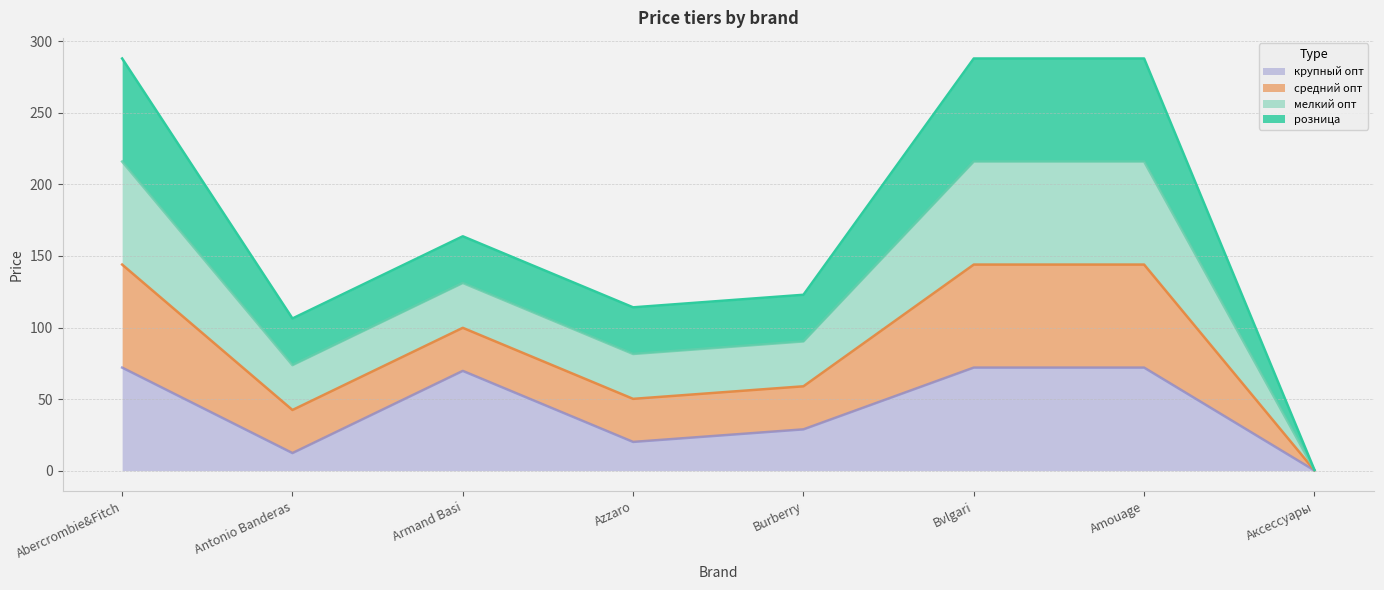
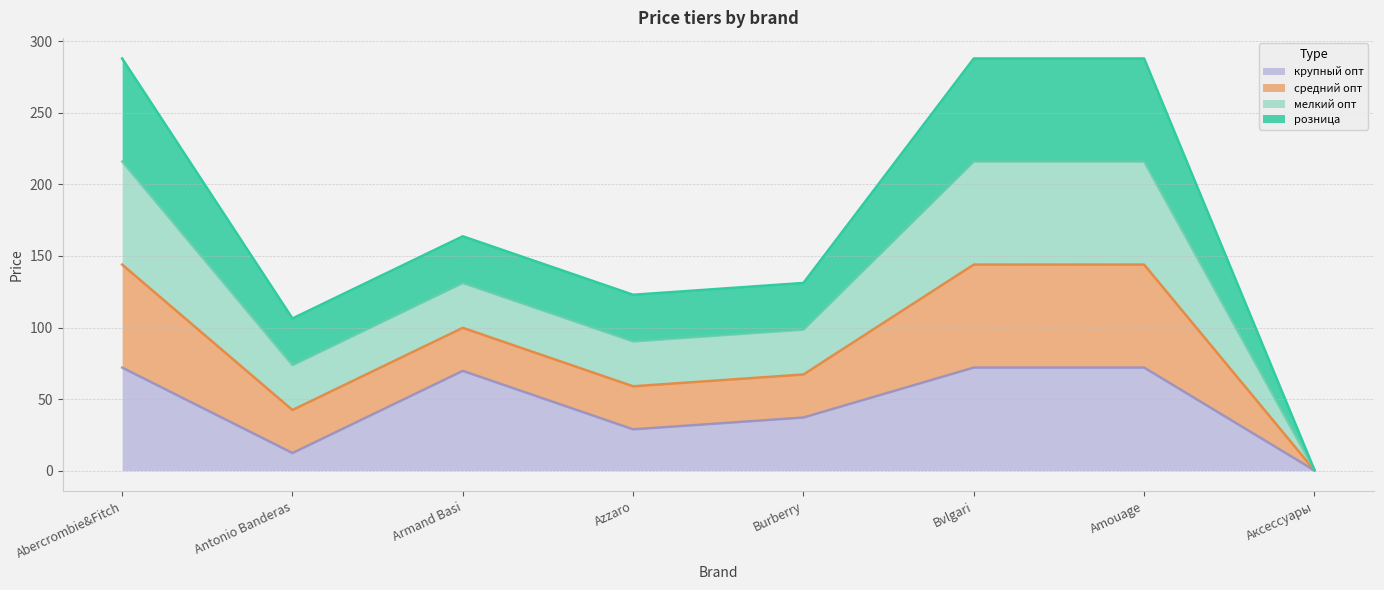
крупный опт, Azzaro: 20 -> 29
крупный опт, Burberry: 29 -> 37
